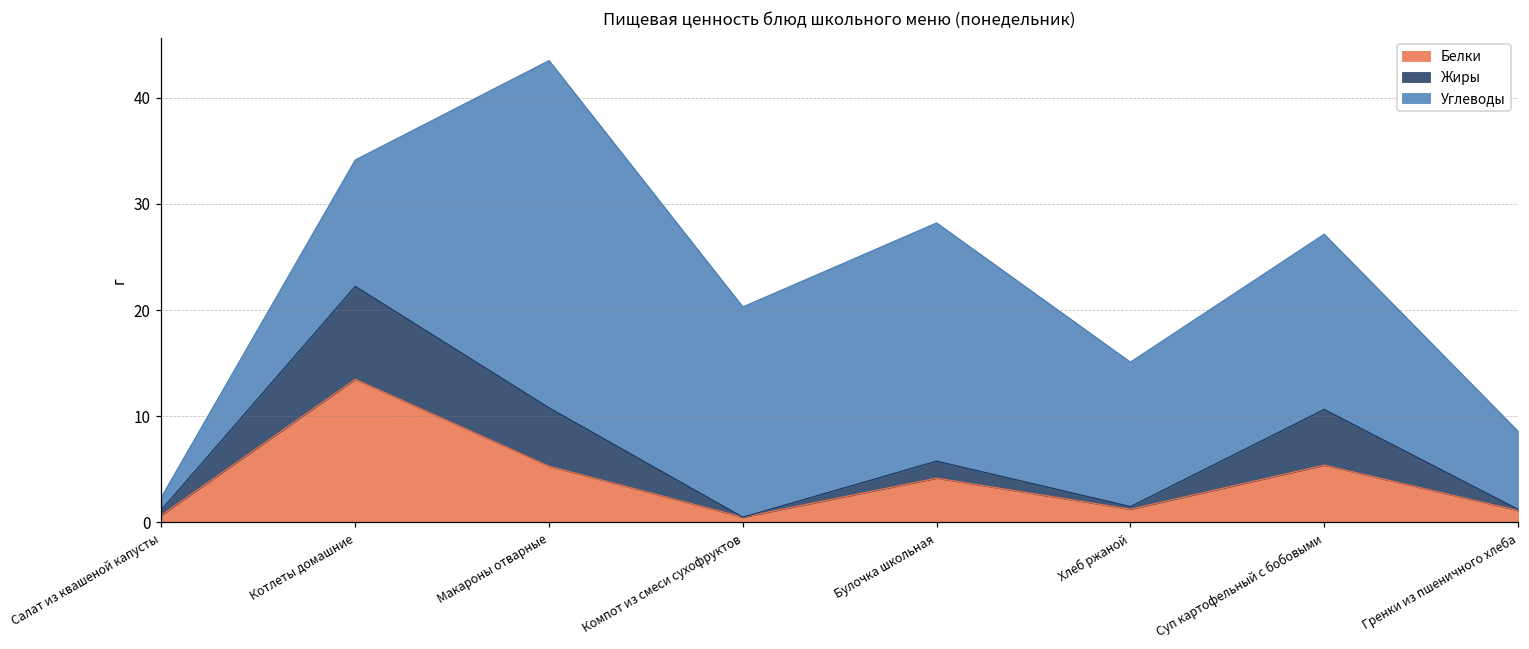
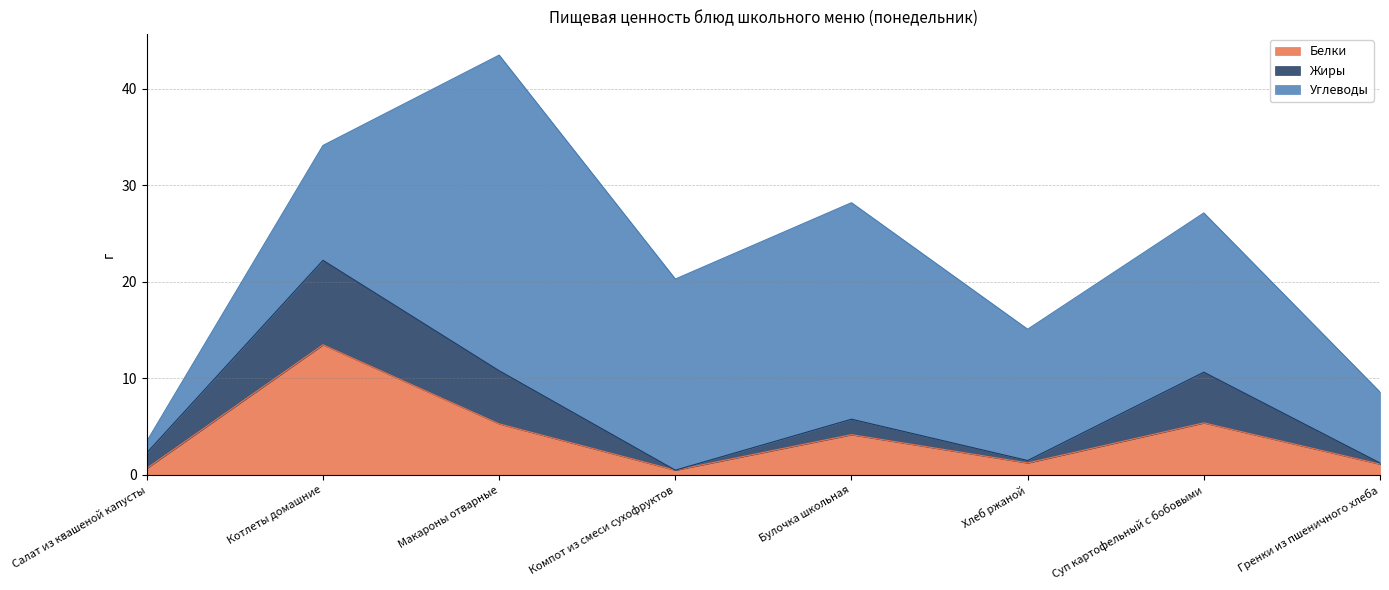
Жиры, Салат из квашеной капусты: 1 -> 2
